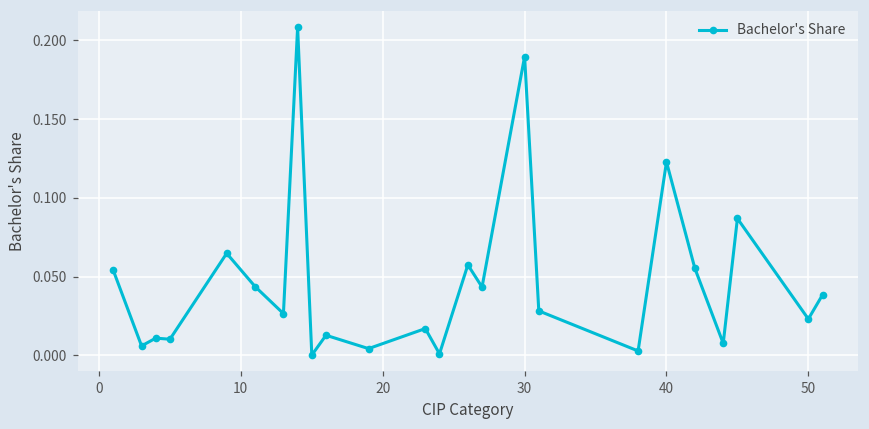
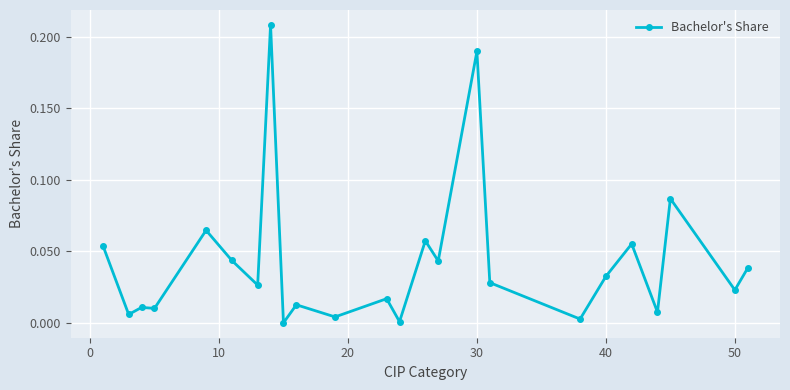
40: 0.123 -> 0.033
